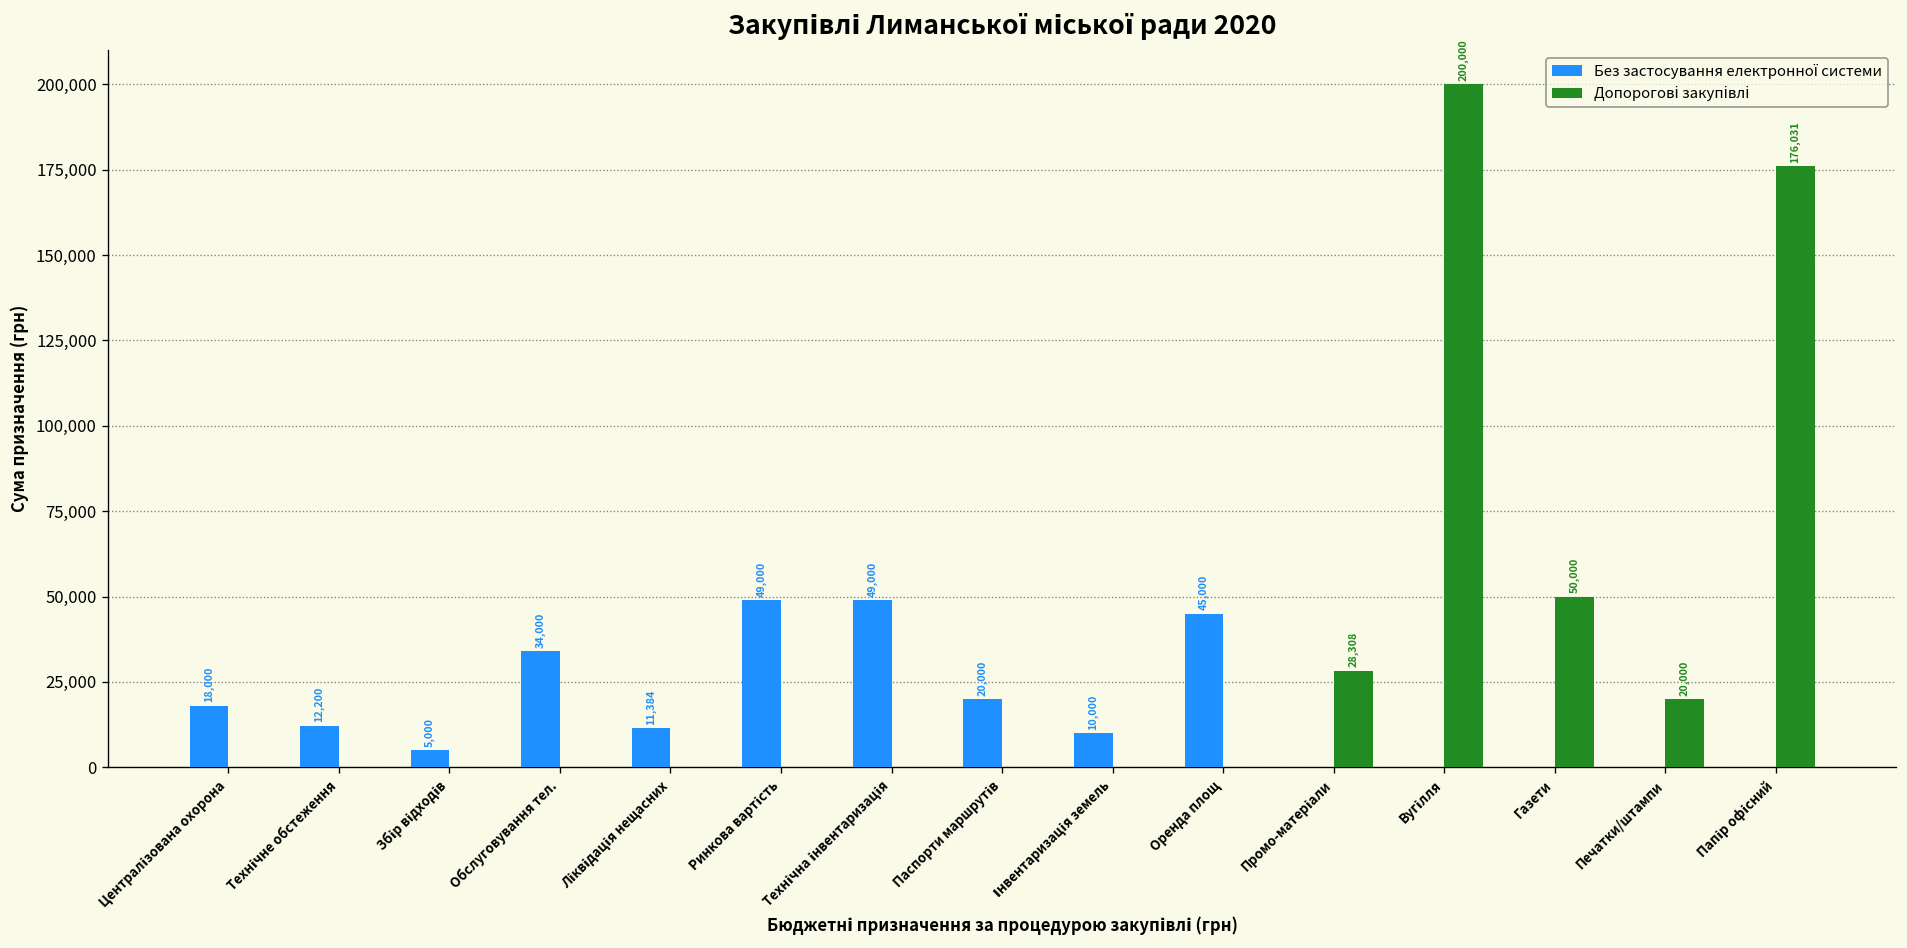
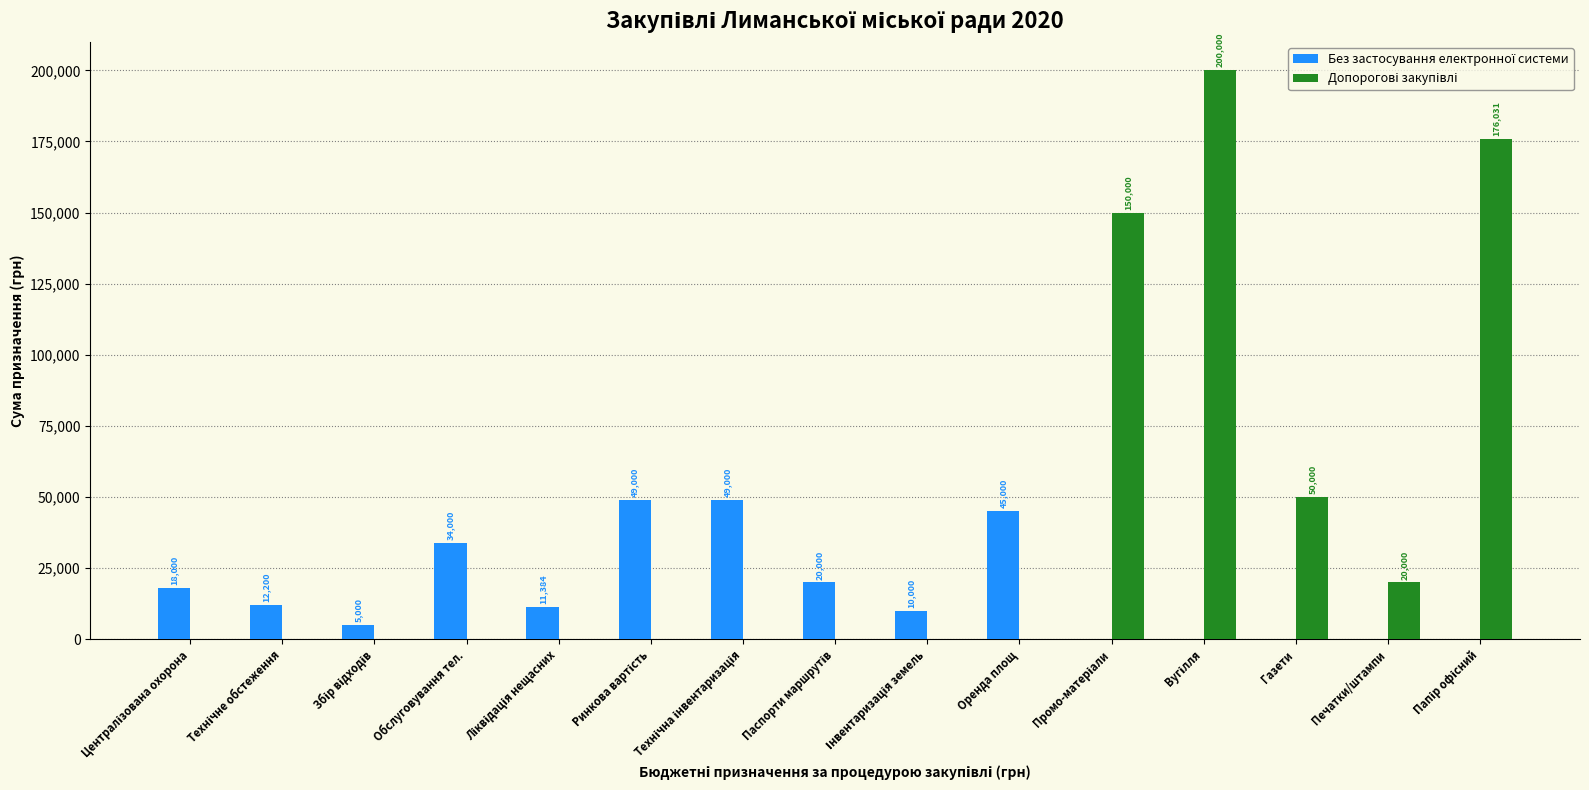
Допорогові закупівлі, Промо-матеріали: 28,308 -> 150,000
